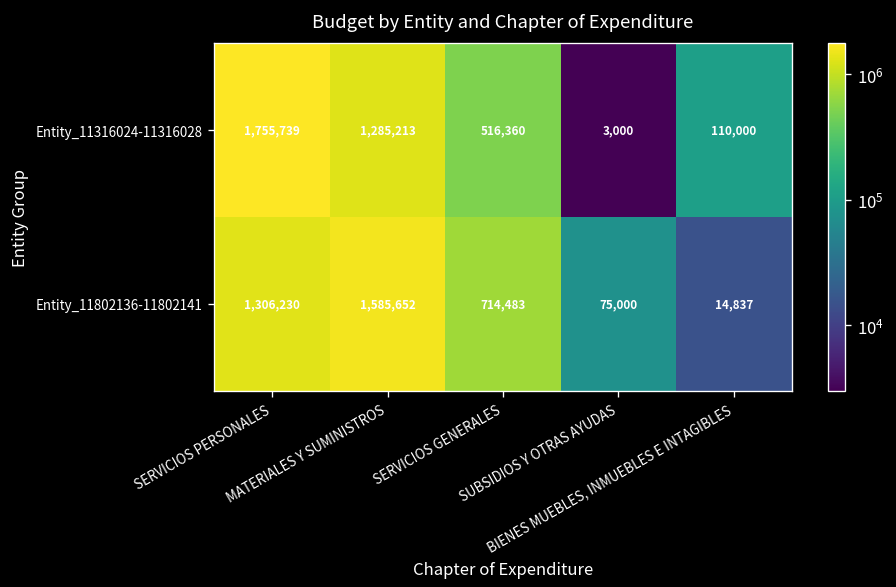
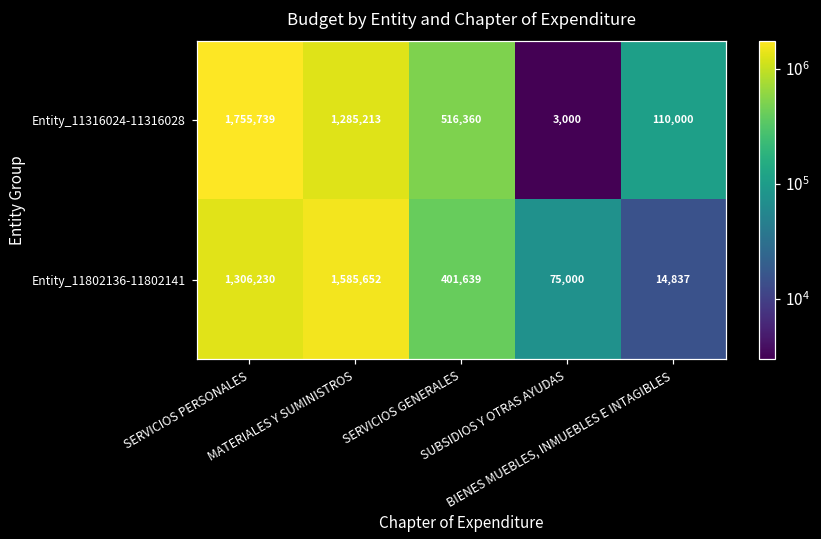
Entity_11802136-11802141, SERVICIOS GENERALES: 714,483 -> 401,639
